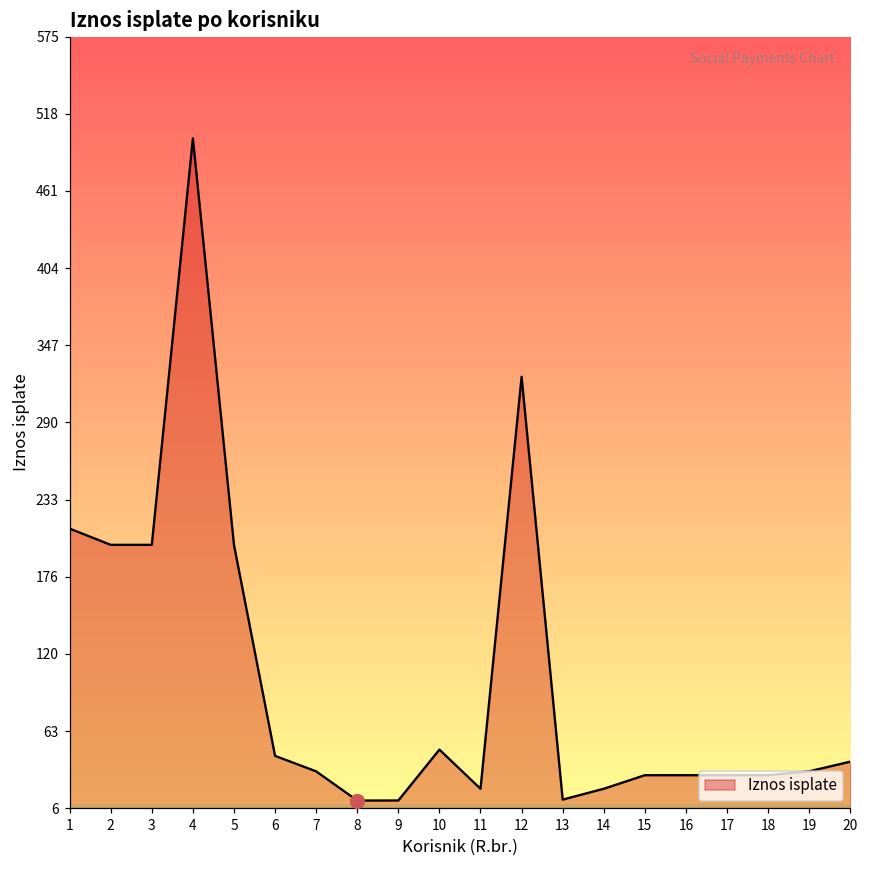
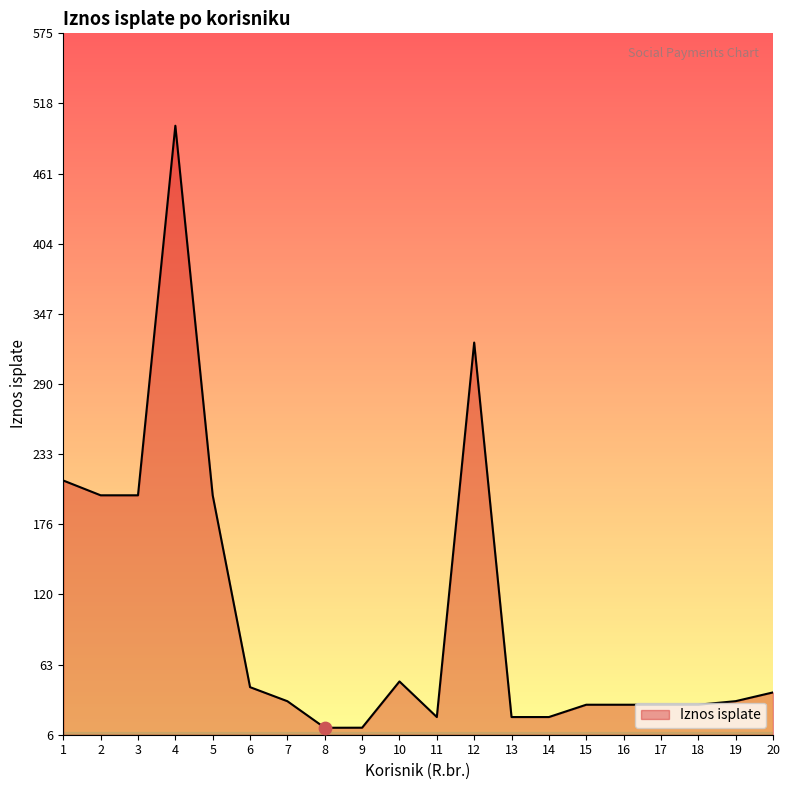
Iznos isplate, 13: 12 -> 20
